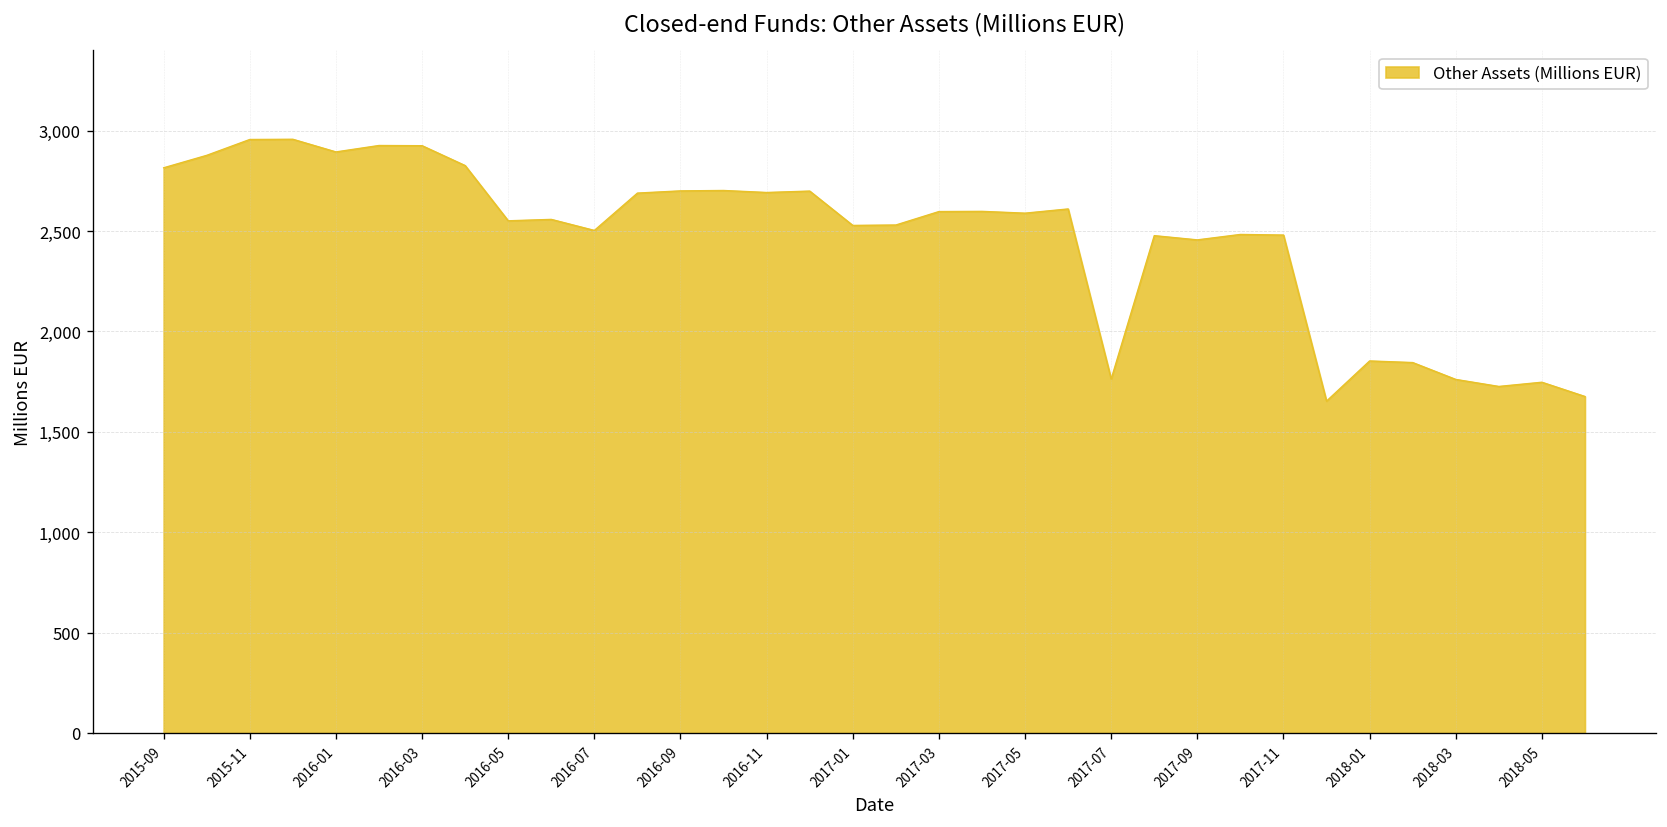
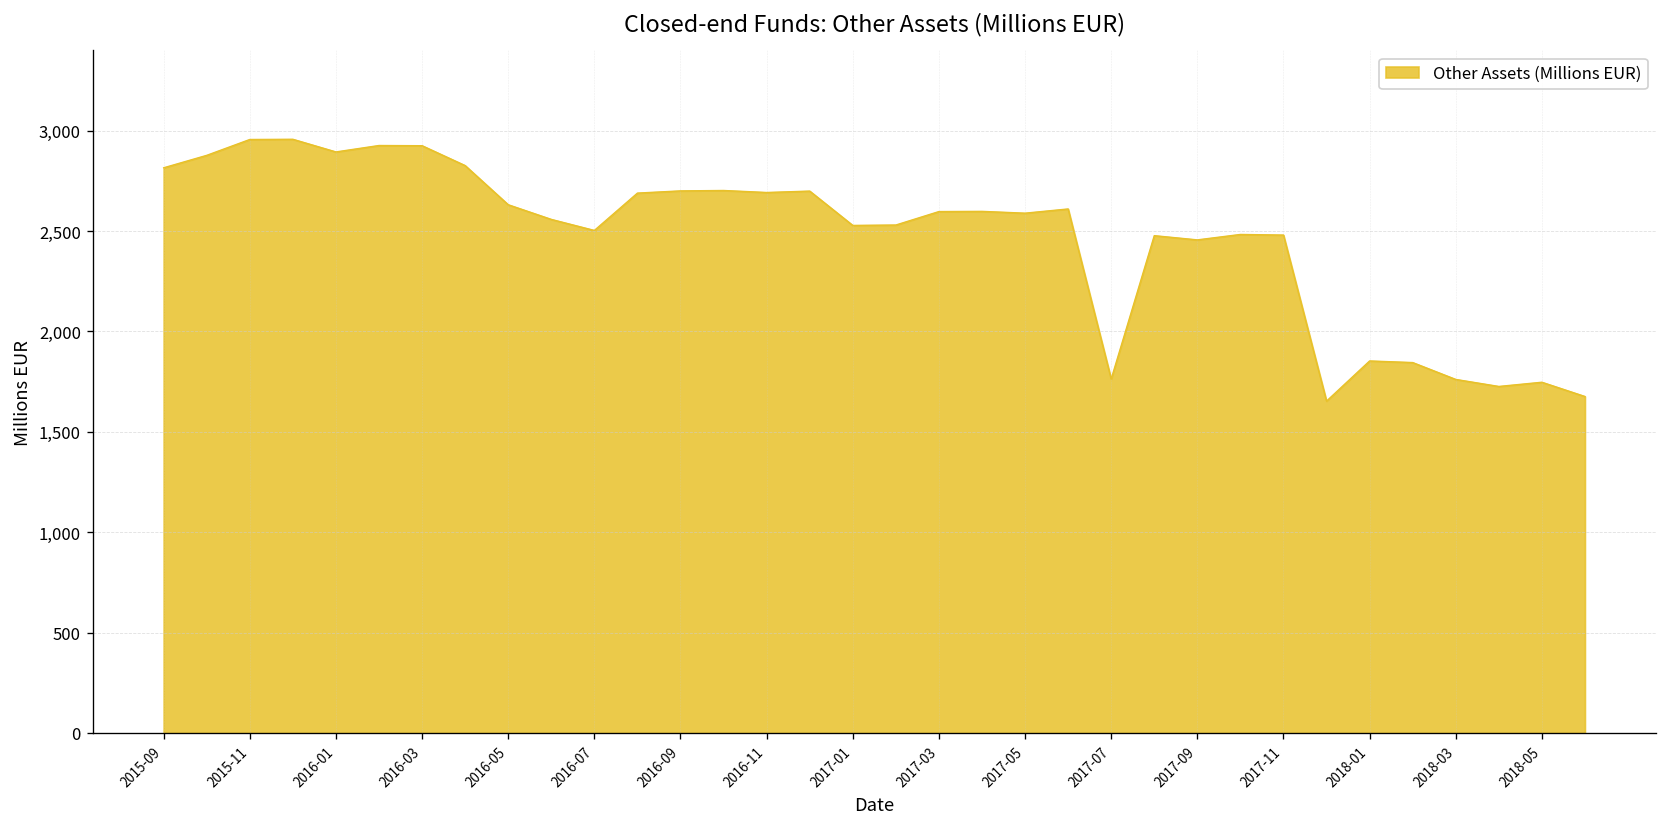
2016-05: 2,550 -> 2,630
